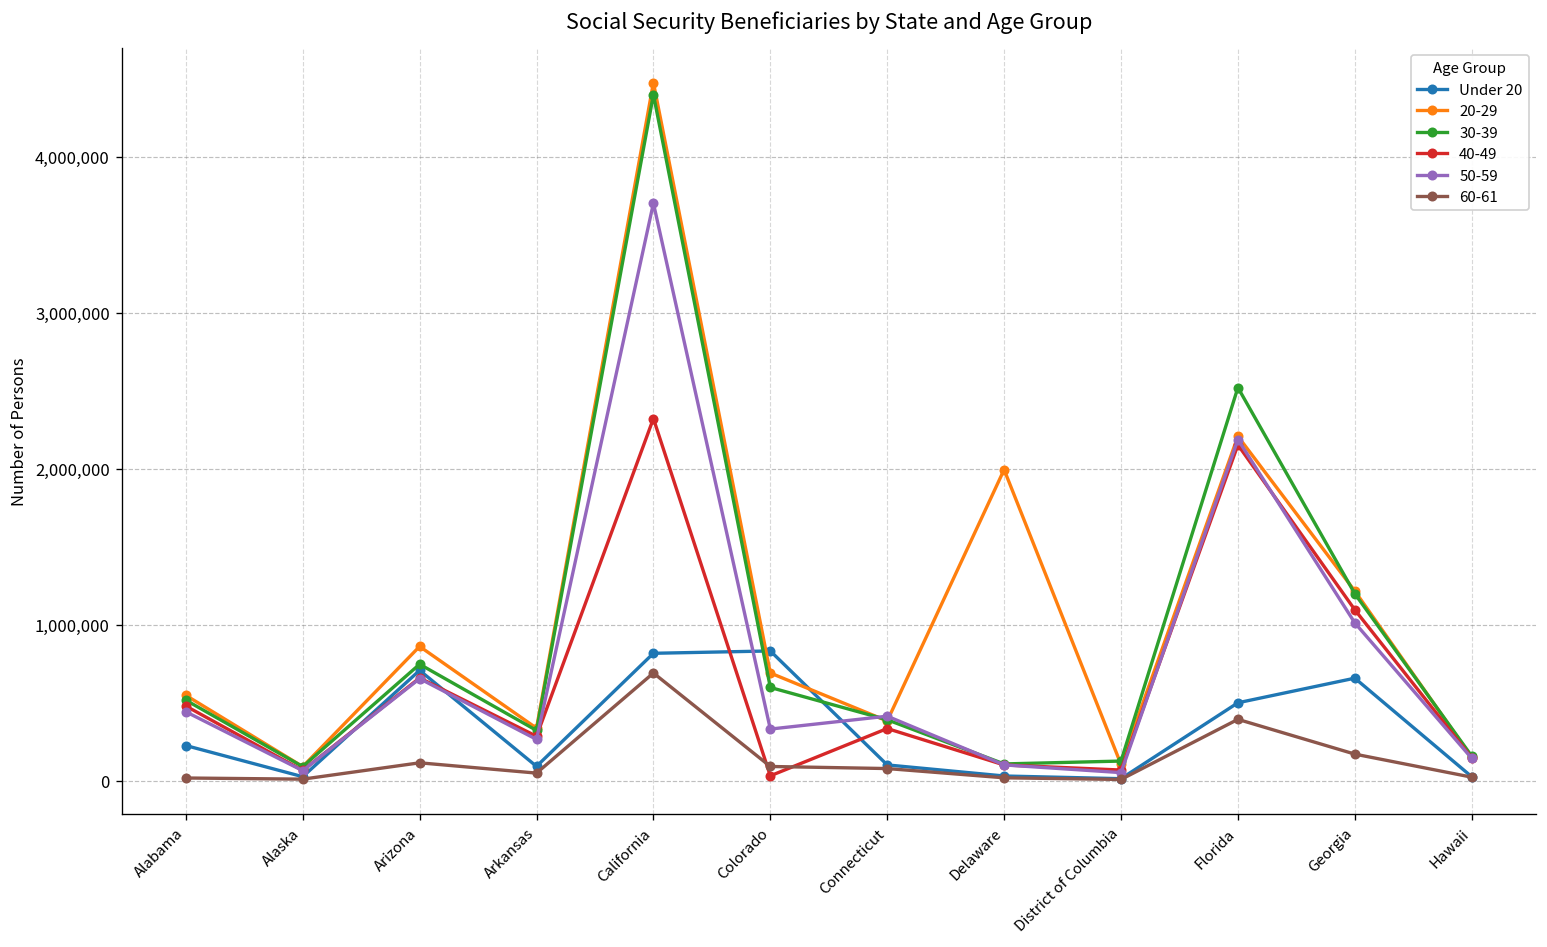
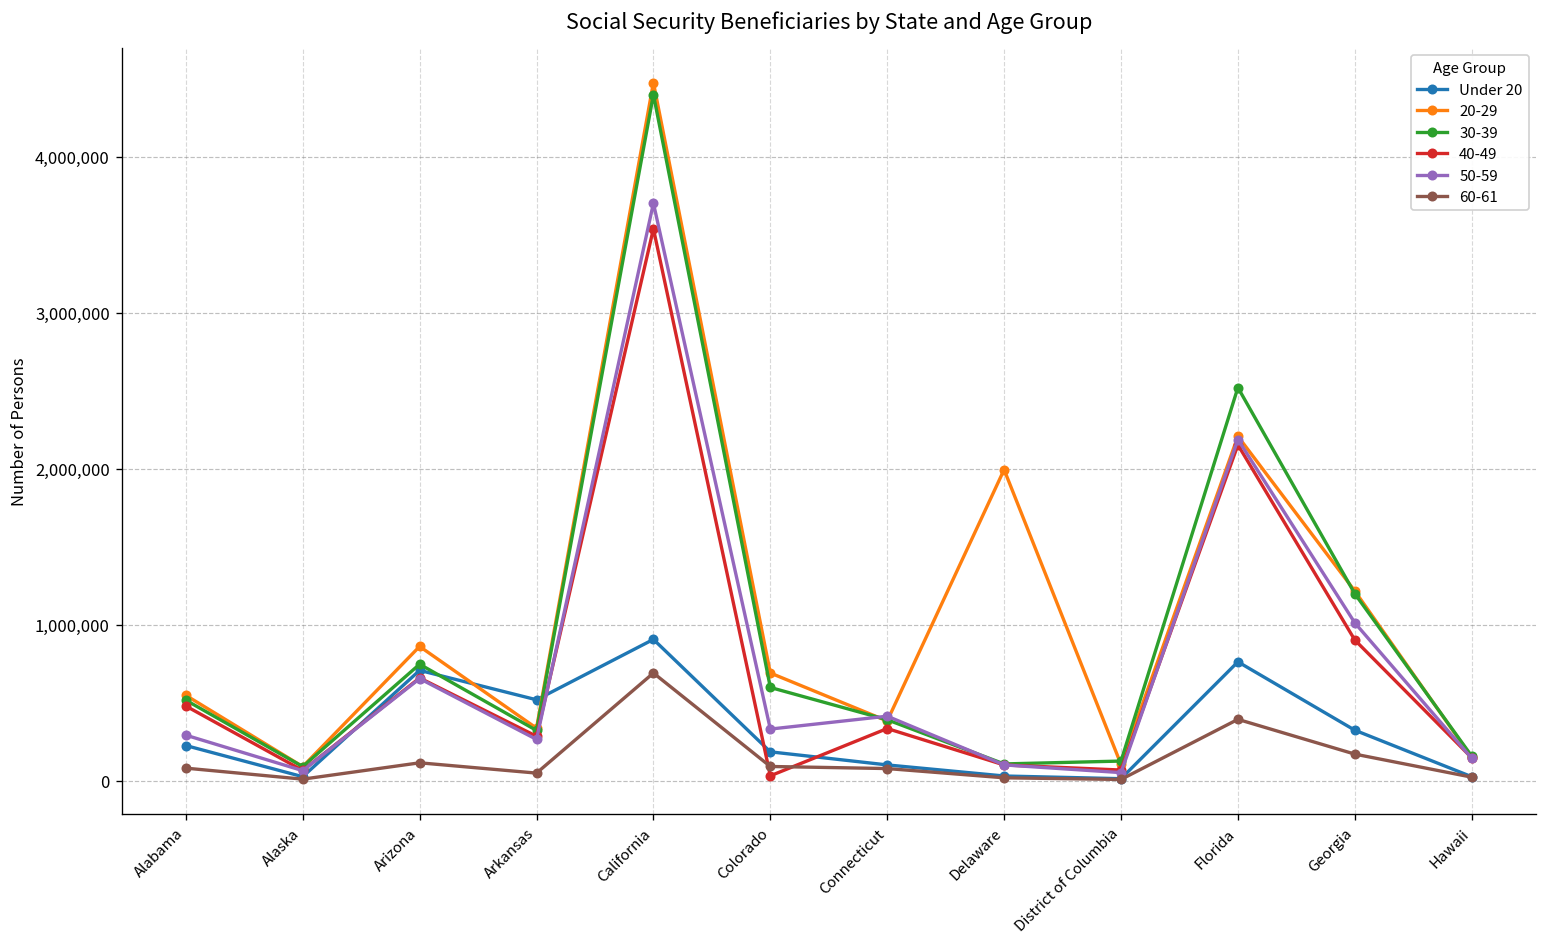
50-59, Alabama: 440,000 -> 290,000
60-61, Alabama: 20,000 -> 80,000
Under 20, Arkansas: 90,000 -> 520,000
Under 20, California: 820,000 -> 910,000
40-49, California: 2,320,000 -> 3,540,000
Under 20, Colorado: 830,000 -> 190,000
Under 20, Florida: 500,000 -> 760,000
Under 20, Georgia: 660,000 -> 320,000
40-49, Georgia: 1,100,000 -> 900,000
